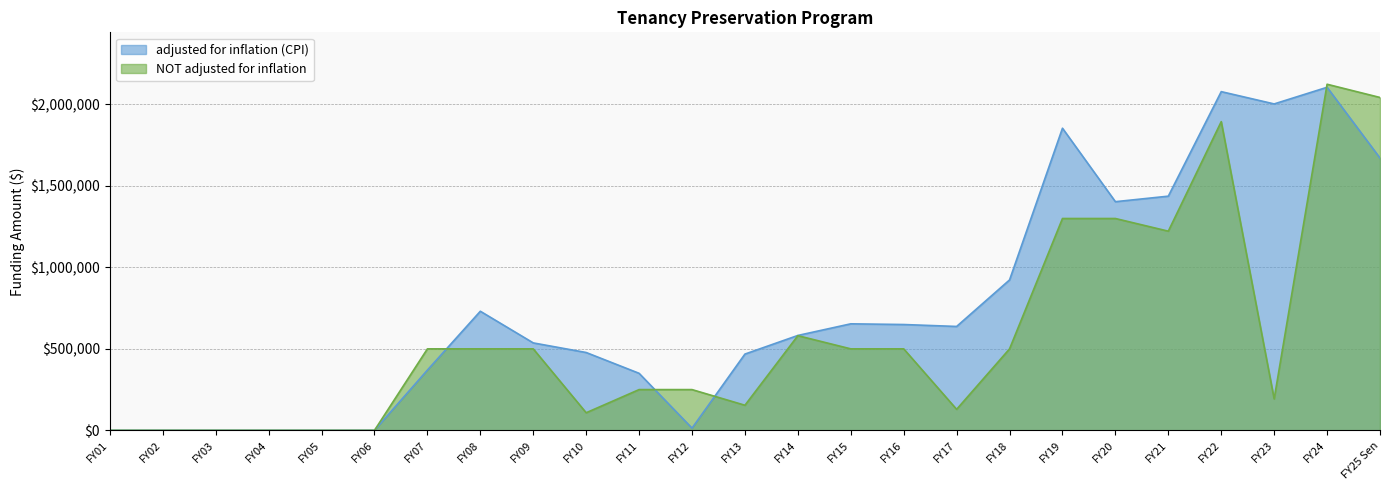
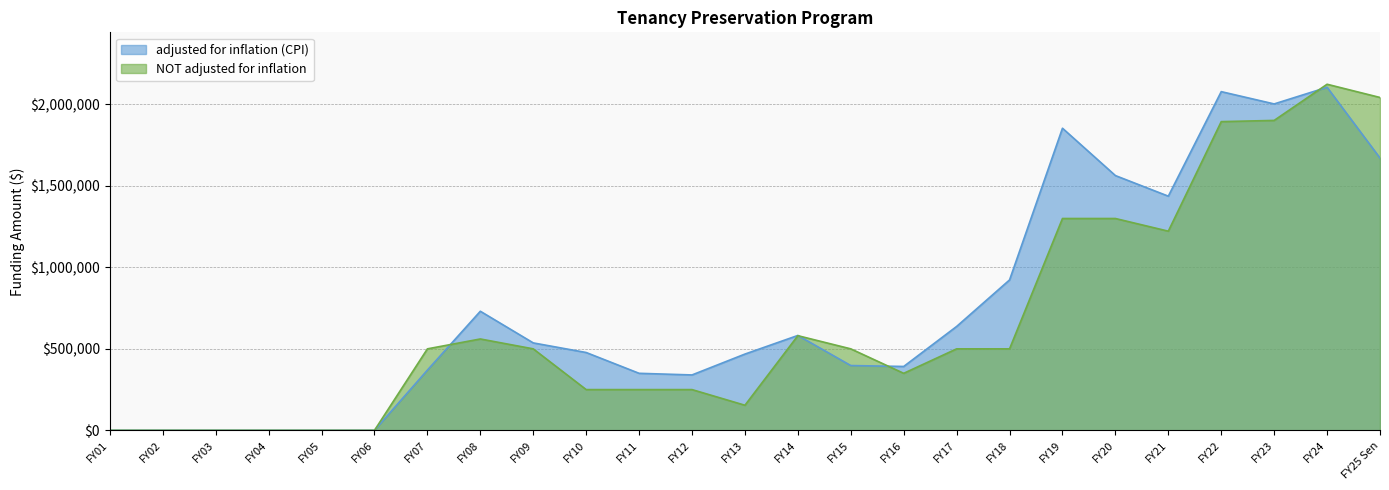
NOT adjusted for inflation, FY08: $500,000 -> $560,000
NOT adjusted for inflation, FY10: $110,000 -> $250,000
adjusted for inflation (CPI), FY12: $10,000 -> $340,000
adjusted for inflation (CPI), FY15: $650,000 -> $400,000
adjusted for inflation (CPI), FY16: $650,000 -> $390,000
NOT adjusted for inflation, FY16: $500,000 -> $350,000
NOT adjusted for inflation, FY17: $130,000 -> $500,000
adjusted for inflation (CPI), FY20: $1,400,000 -> $1,560,000
NOT adjusted for inflation, FY23: $190,000 -> $1,900,000
